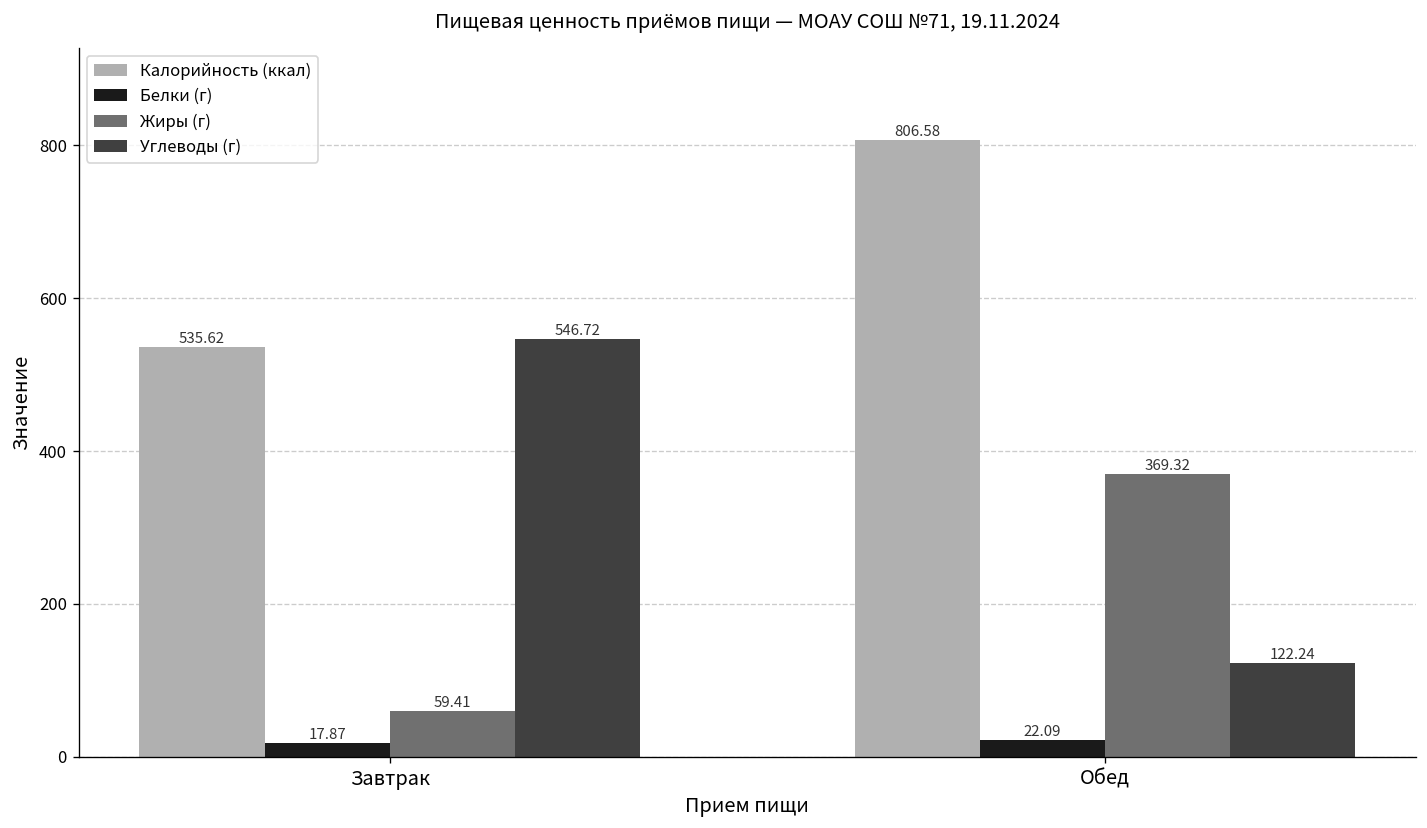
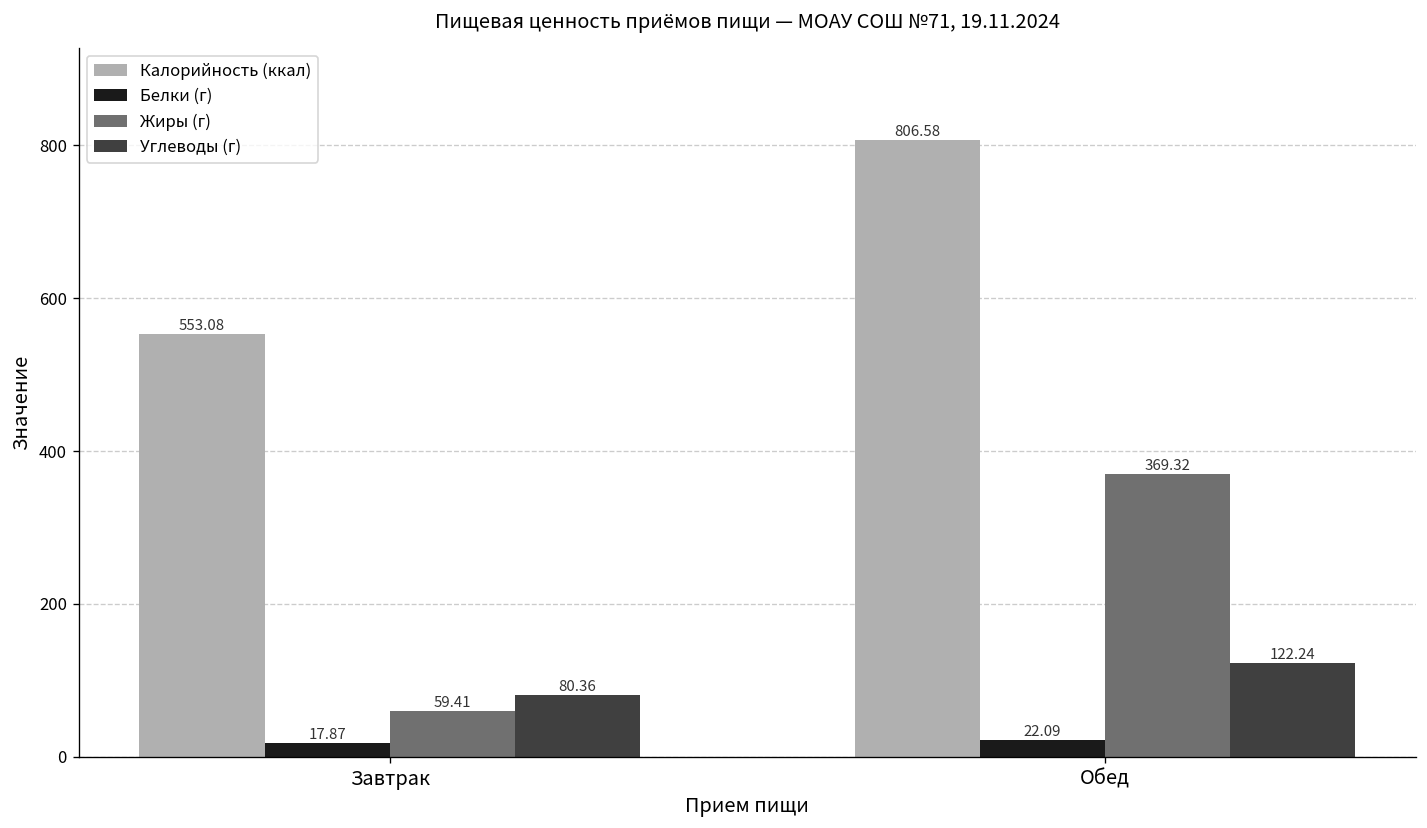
Калорийность (ккал), Завтрак: 535.62 -> 553.08
Углеводы (г), Завтрак: 546.72 -> 80.36
